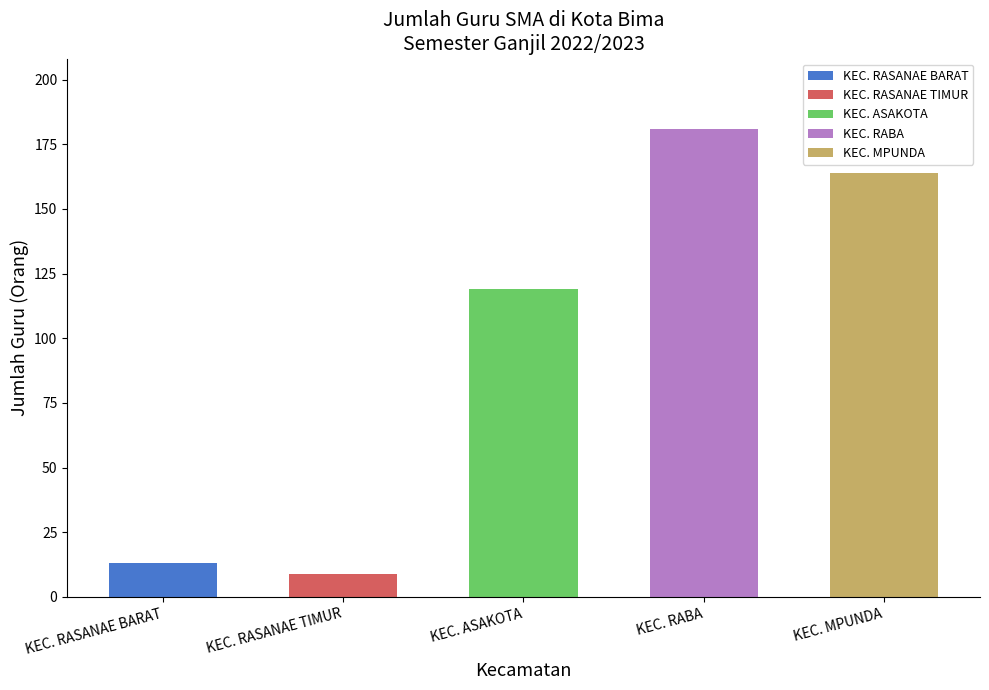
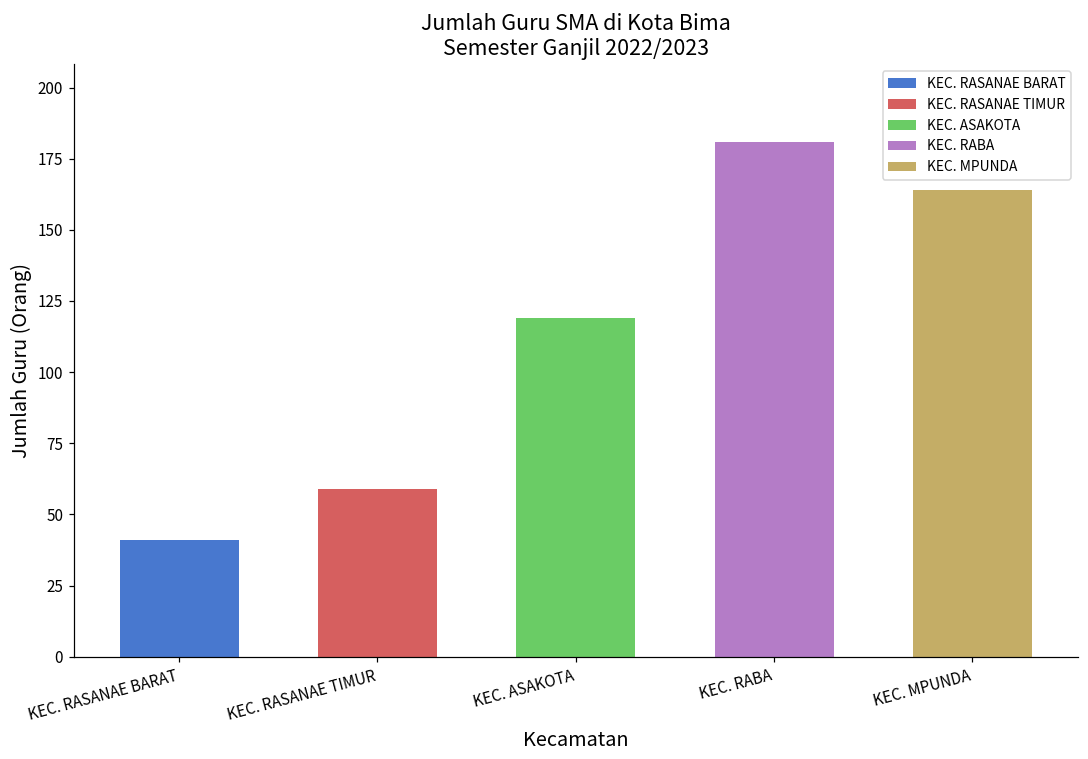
KEC. RASANAE BARAT: 13 -> 41
KEC. RASANAE TIMUR: 9 -> 59
